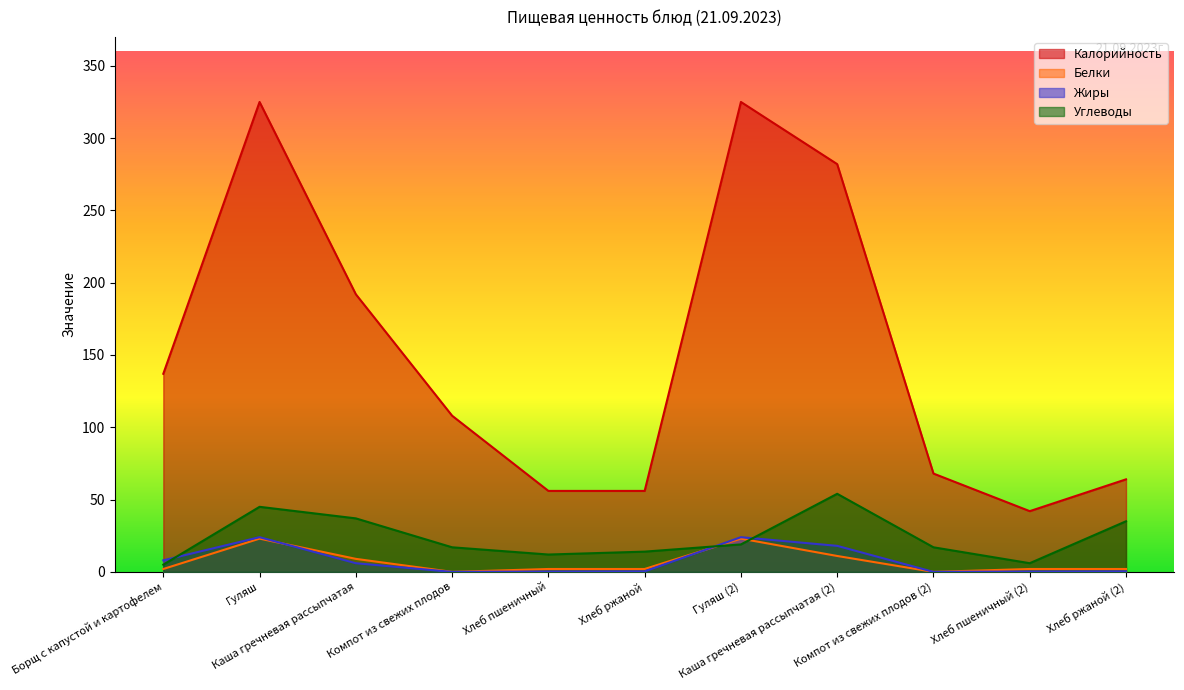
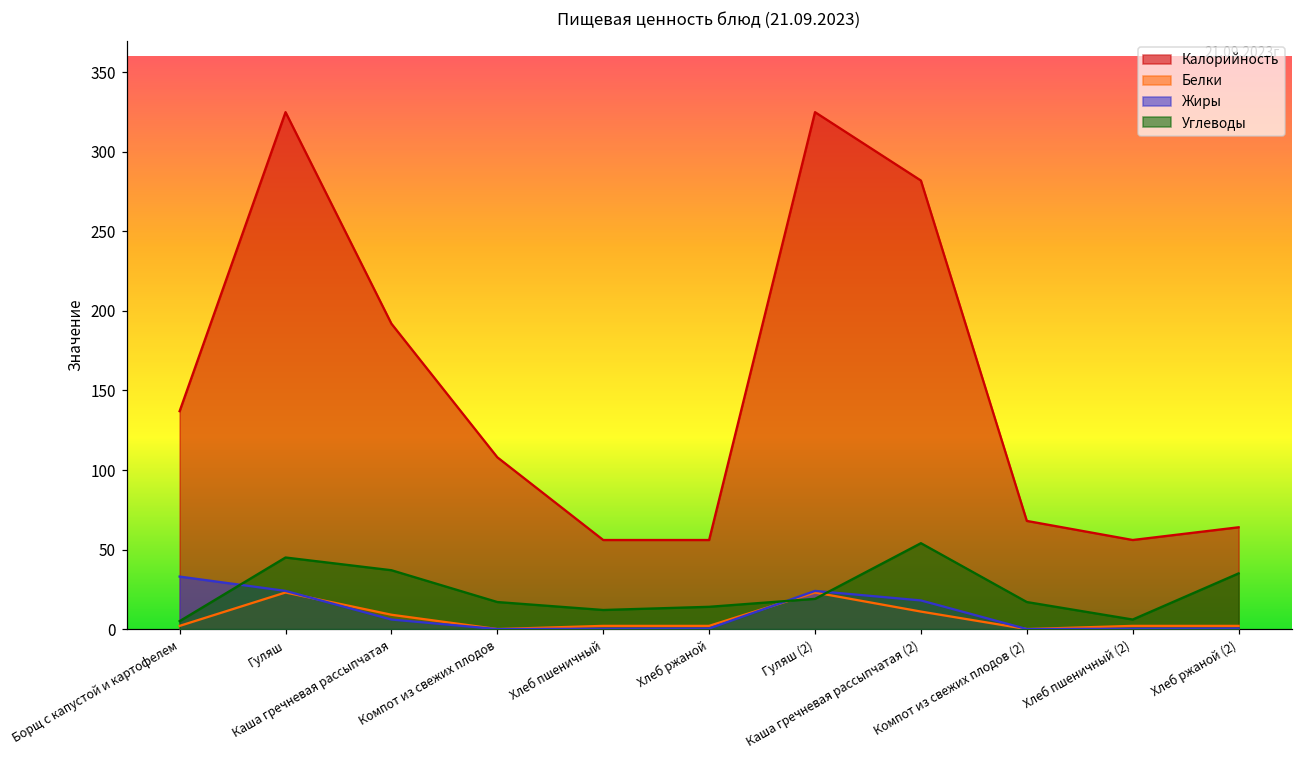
Жиры, Борщ с капустой и картофелем: 8 -> 33
Калорийность, Хлеб пшеничный (2): 42 -> 56
